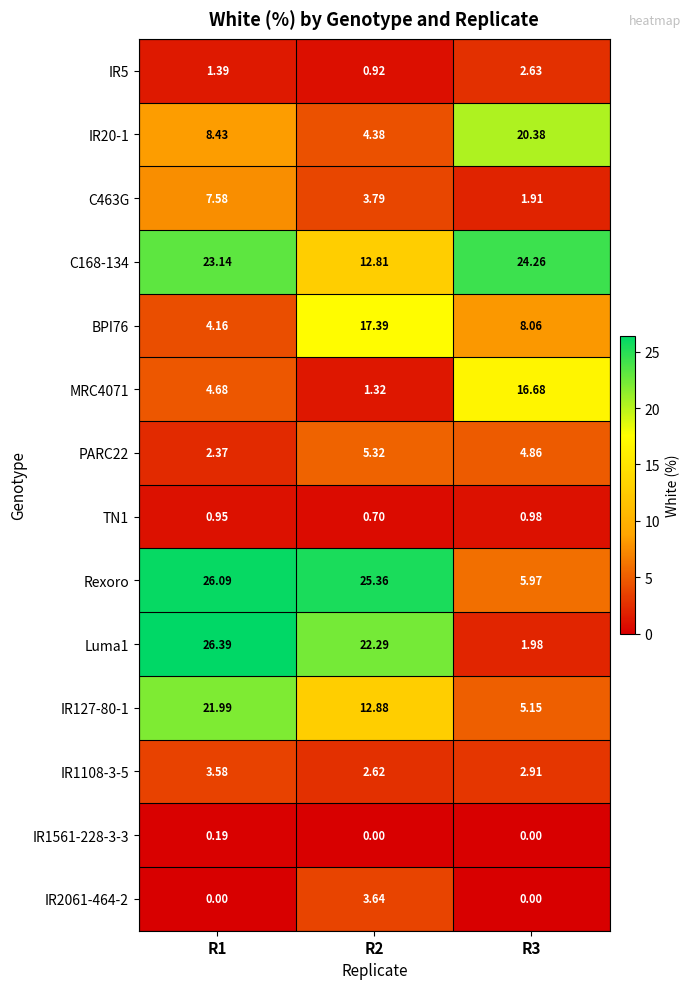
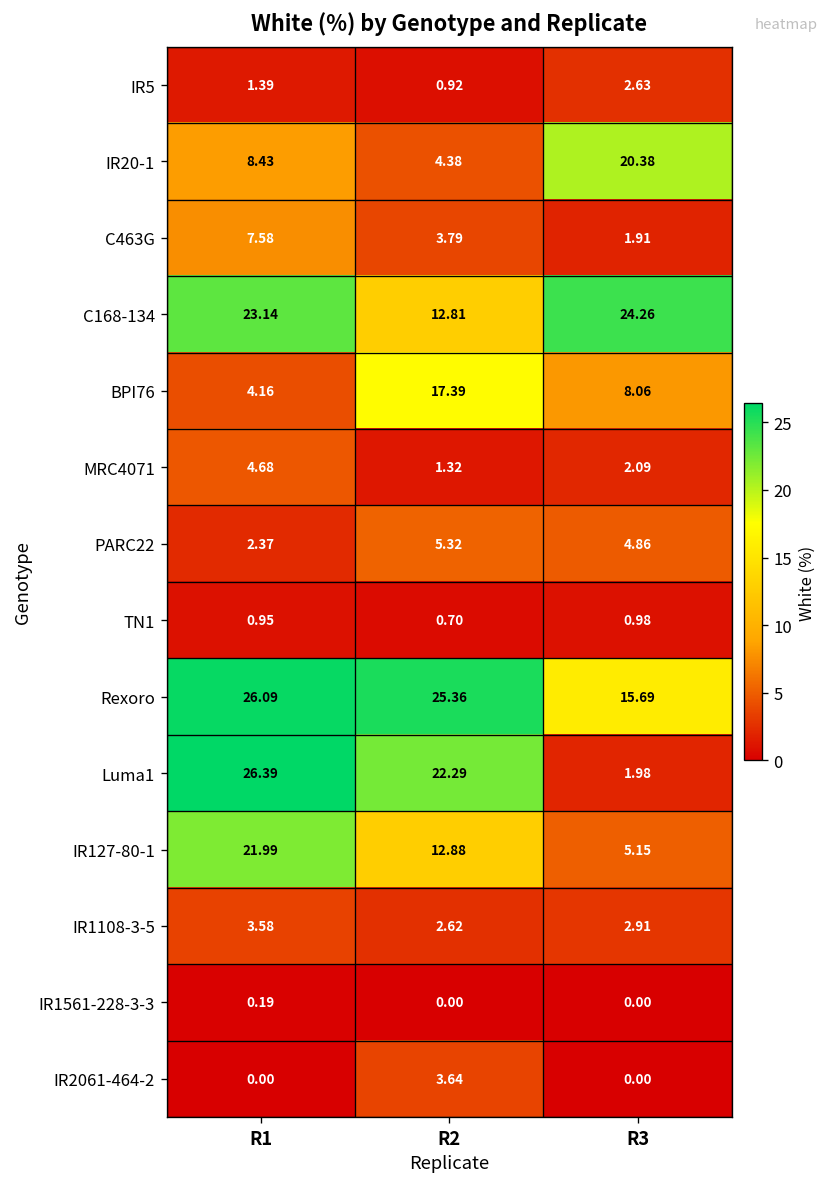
MRC4071, R3: 16.68 -> 2.09
Rexoro, R3: 5.97 -> 15.69
